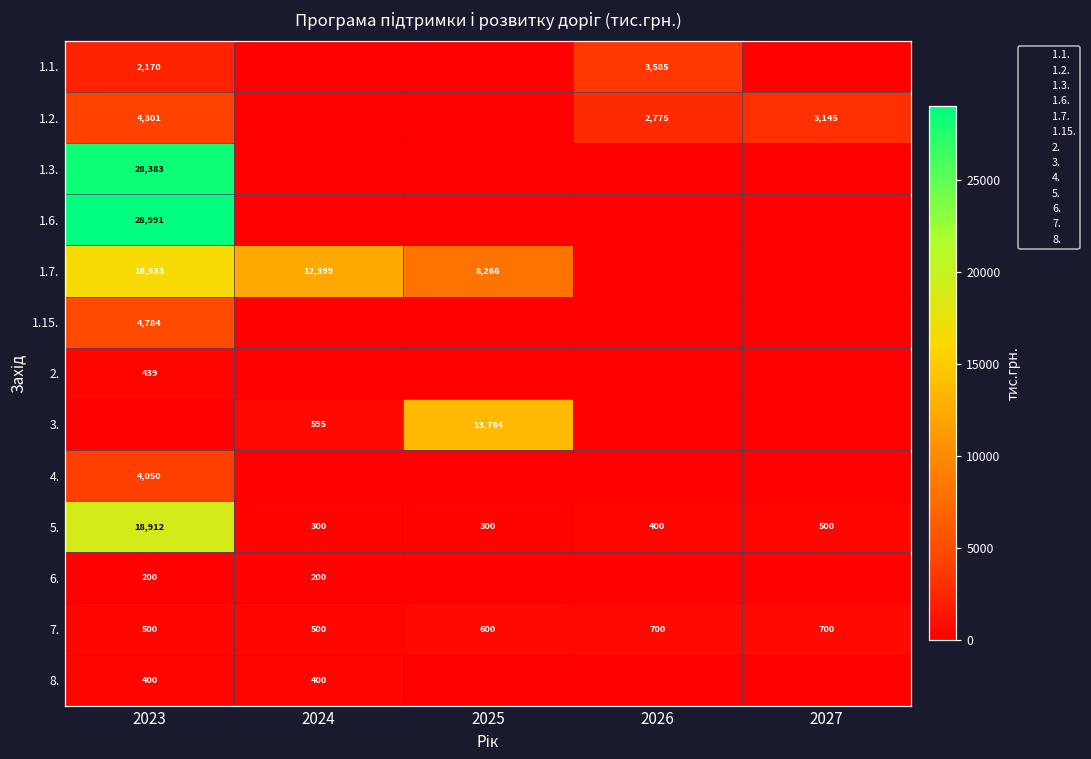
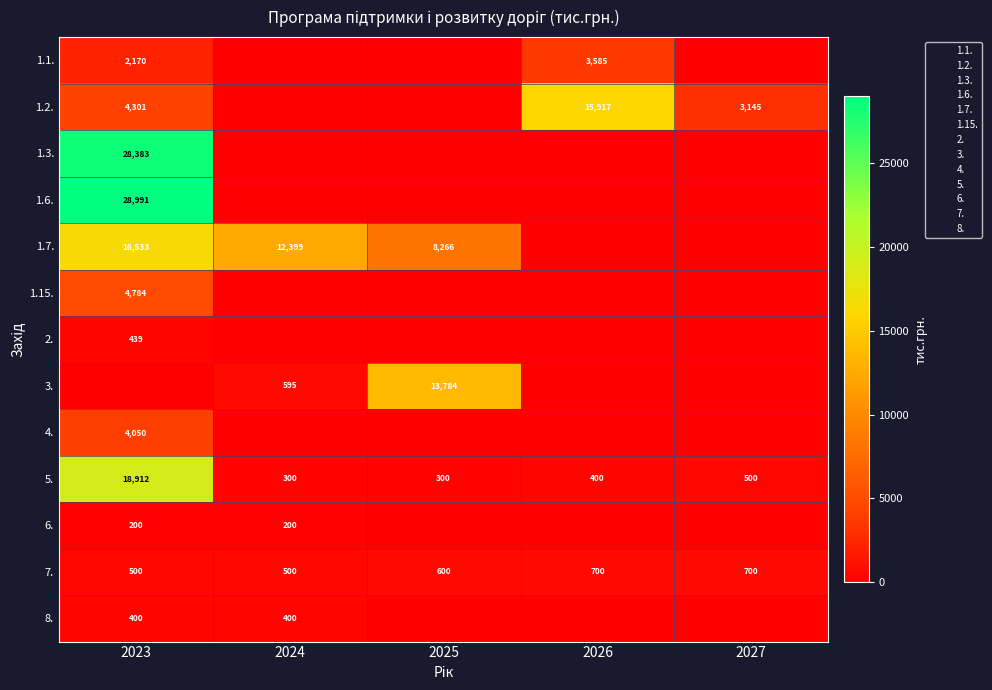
1.2., 2026: 2,775 -> 15,917
